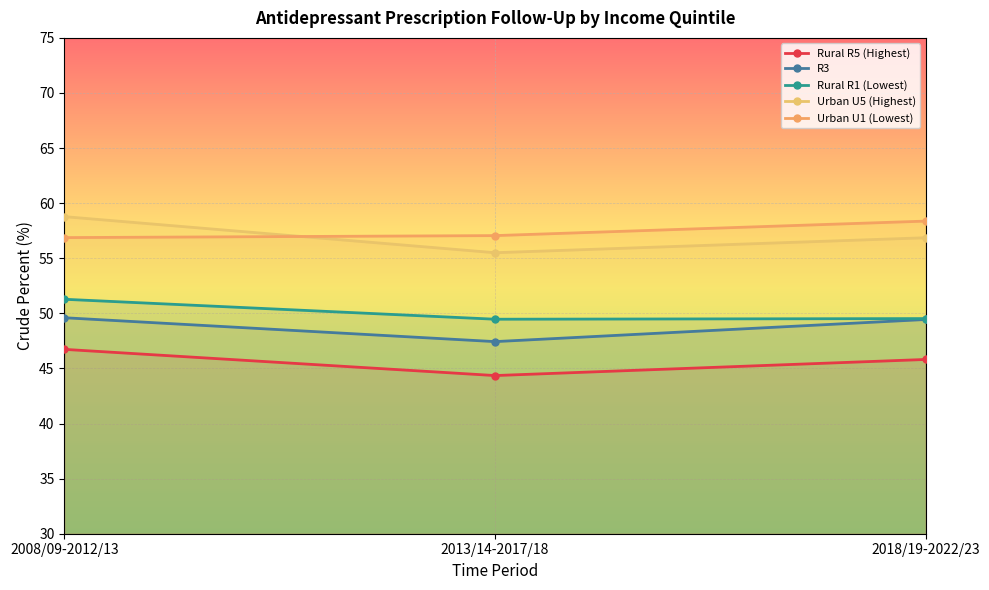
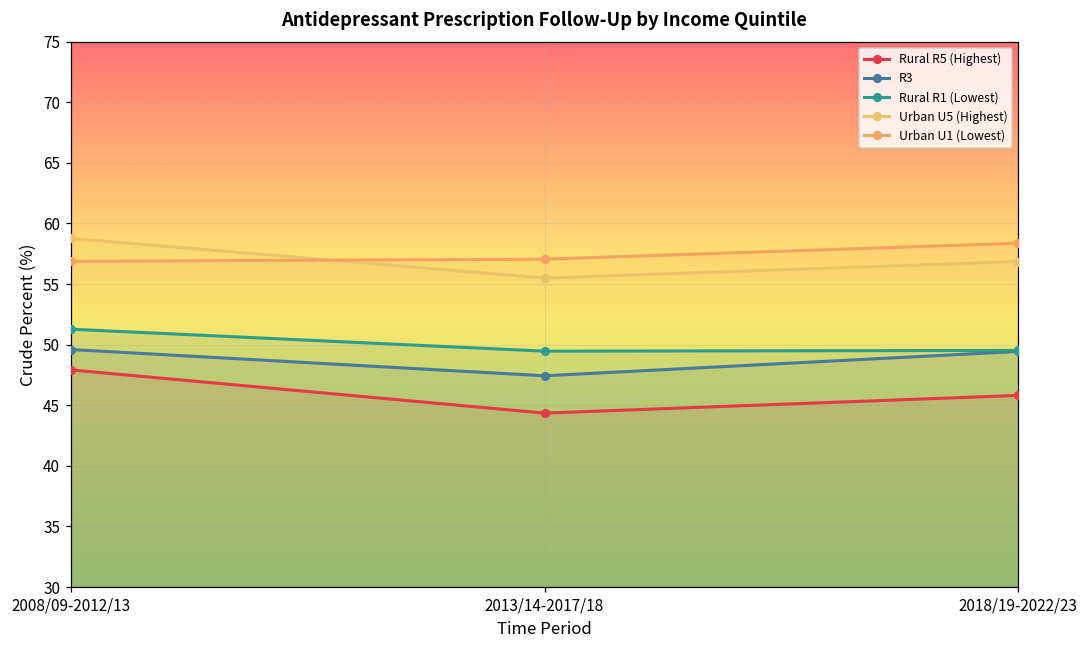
Rural R5 (Highest), 2008/09-2012/13: 46.7 -> 47.9
